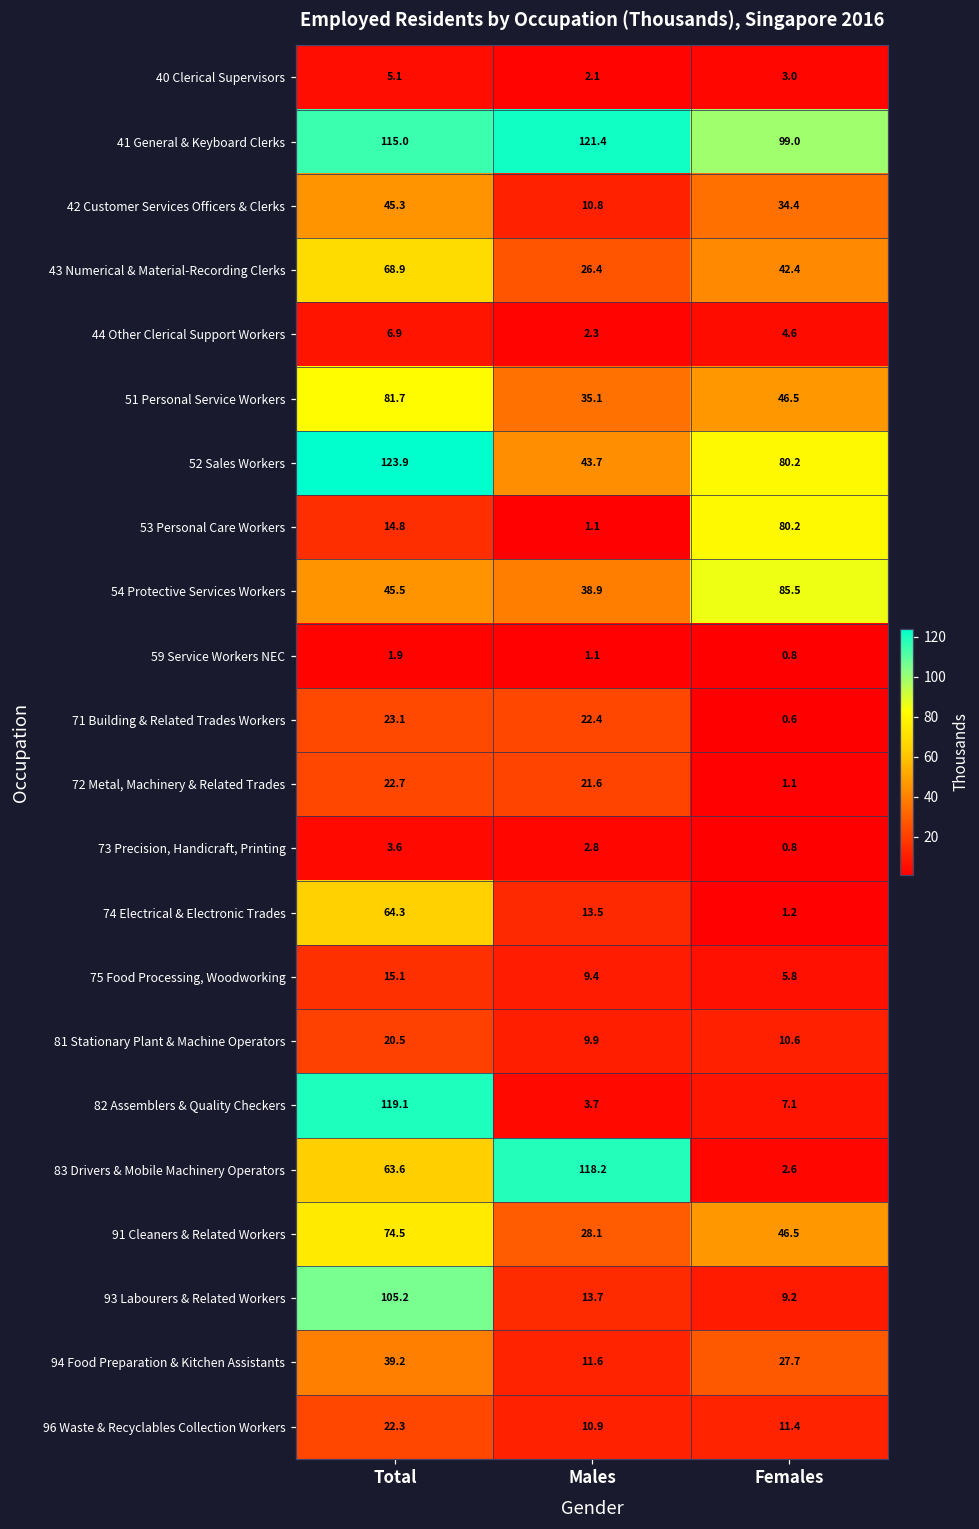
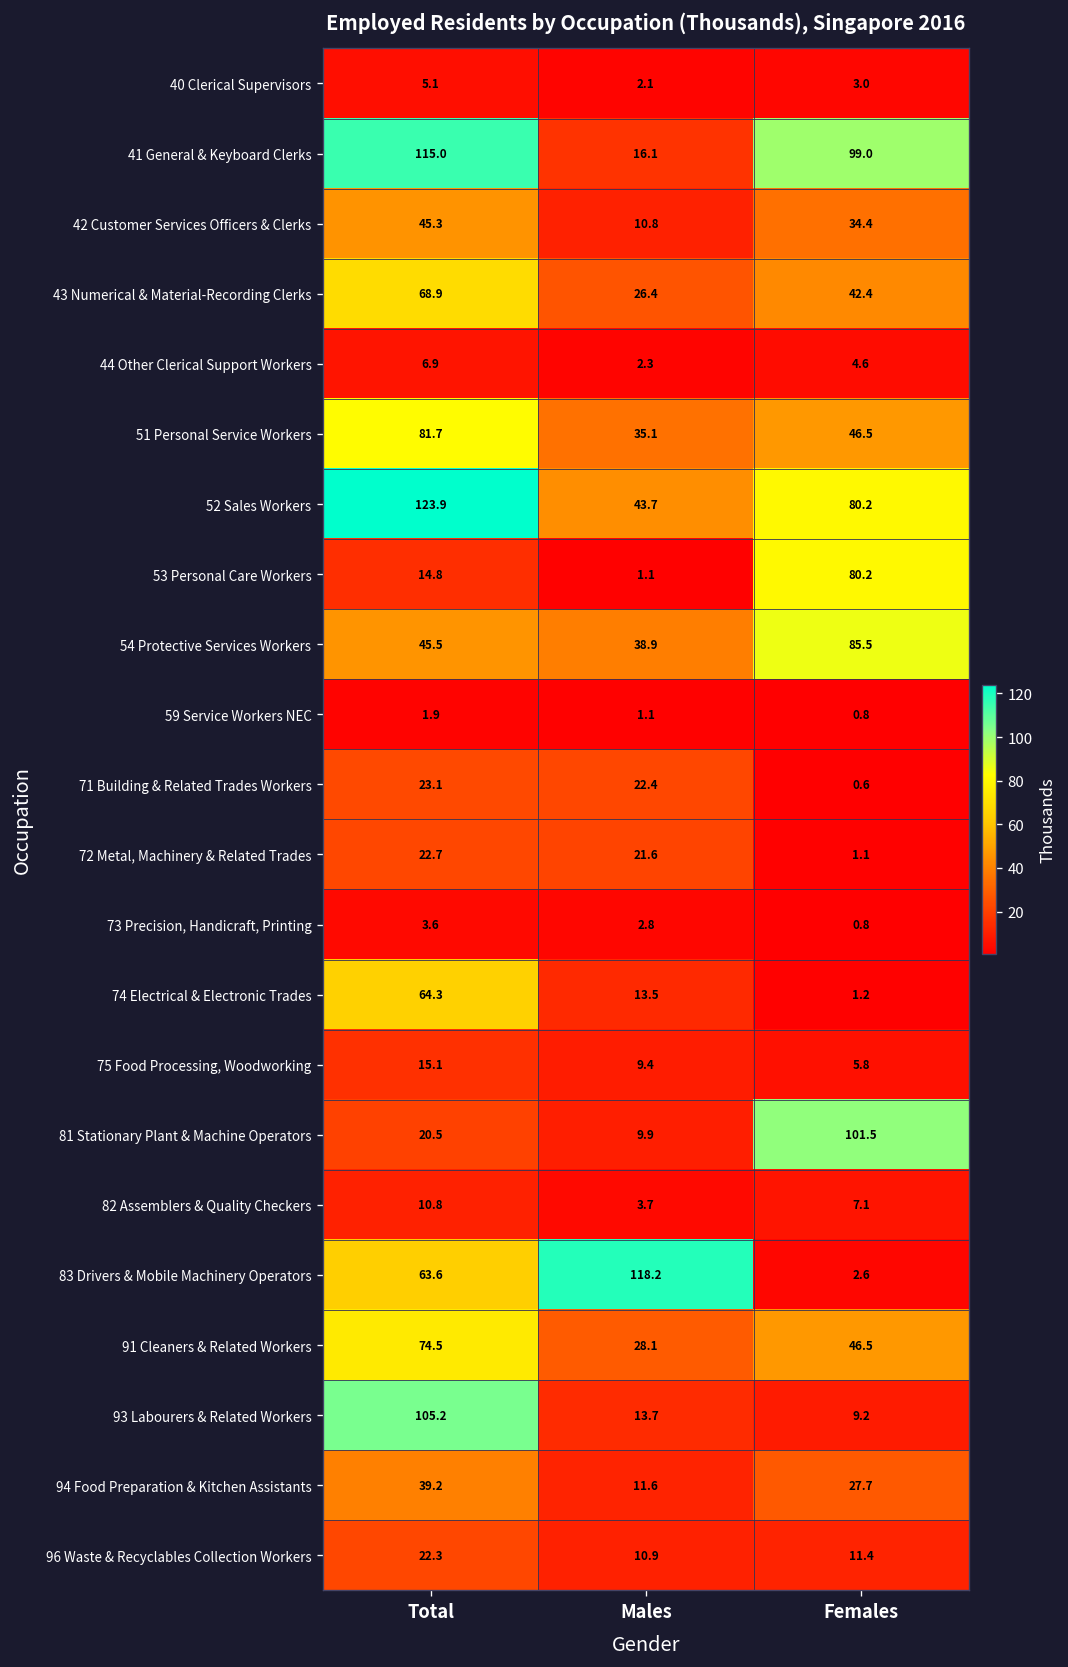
41 General & Keyboard Clerks, Males: 121.4 -> 16.1
81 Stationary Plant & Machine Operators, Females: 10.6 -> 101.5
82 Assemblers & Quality Checkers, Total: 119.1 -> 10.8
